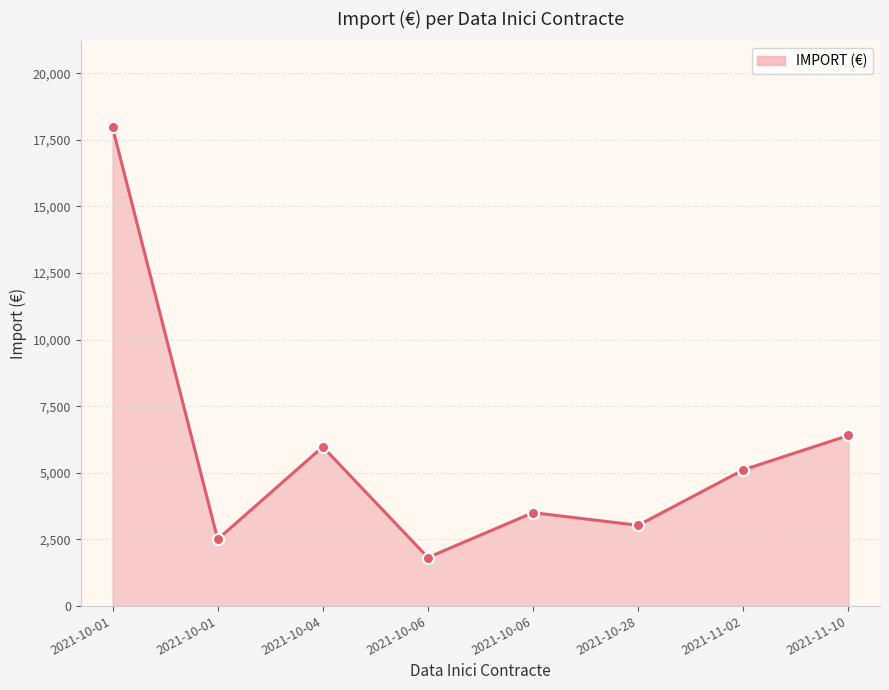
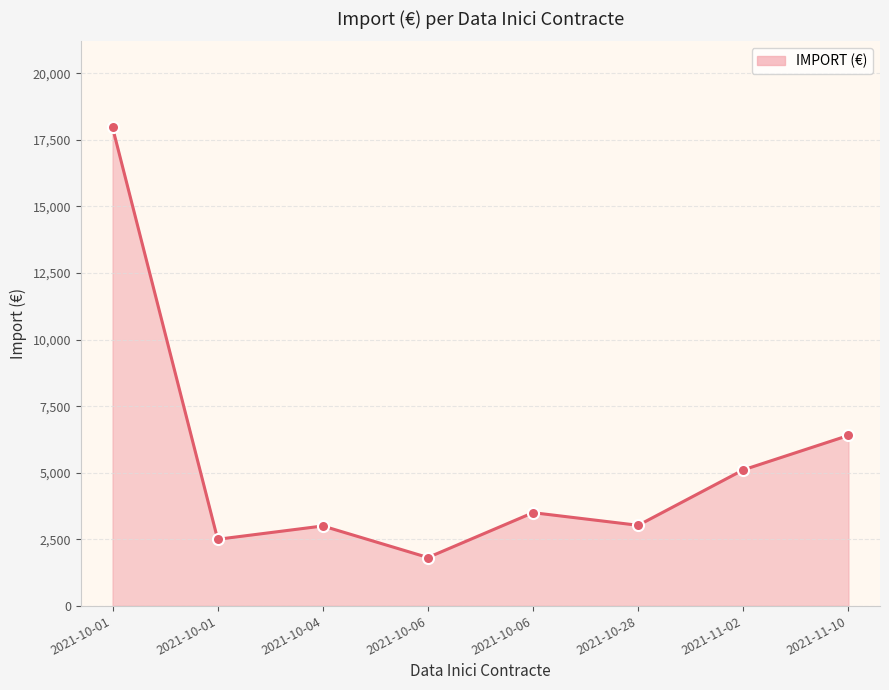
2021-10-04: 6,000 -> 3,000
